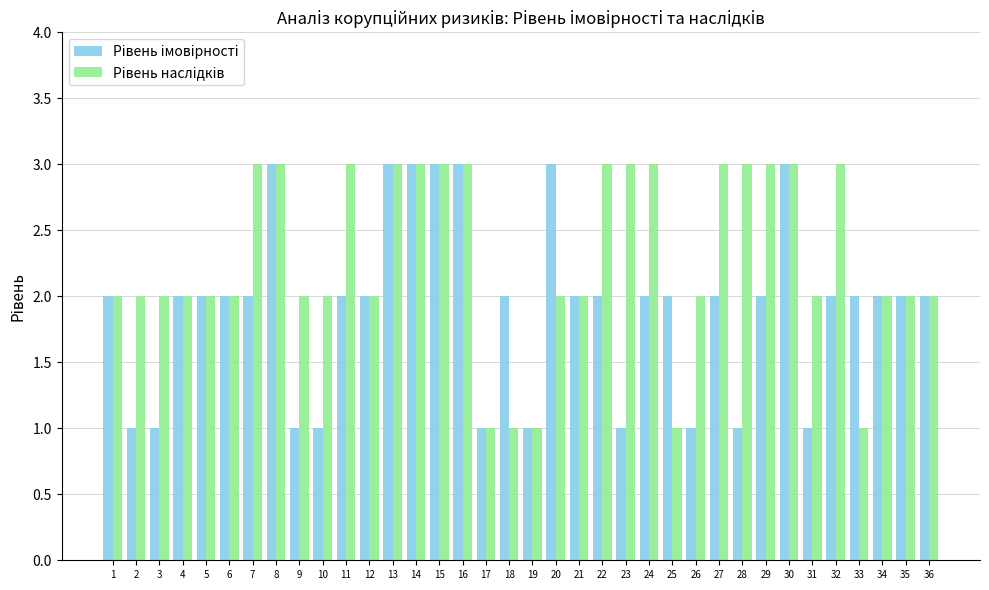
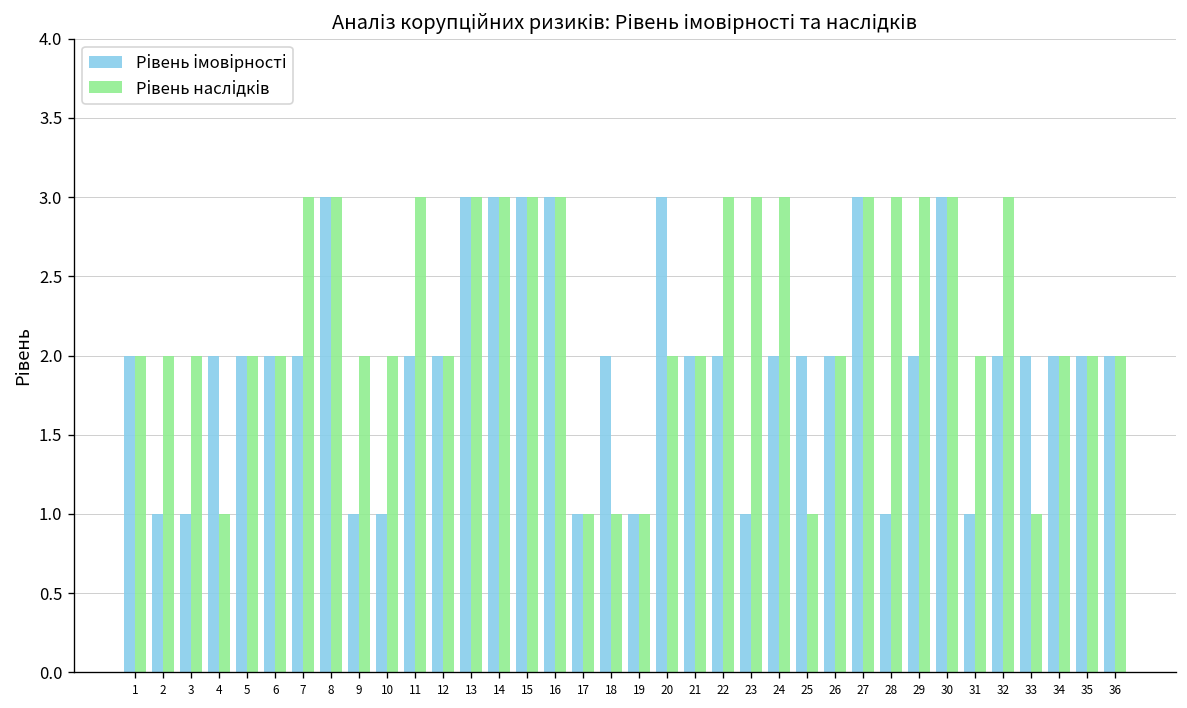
Рівень наслідків, 4: 2 -> 1
Рівень імовірності, 26: 1 -> 2
Рівень імовірності, 27: 2 -> 3
